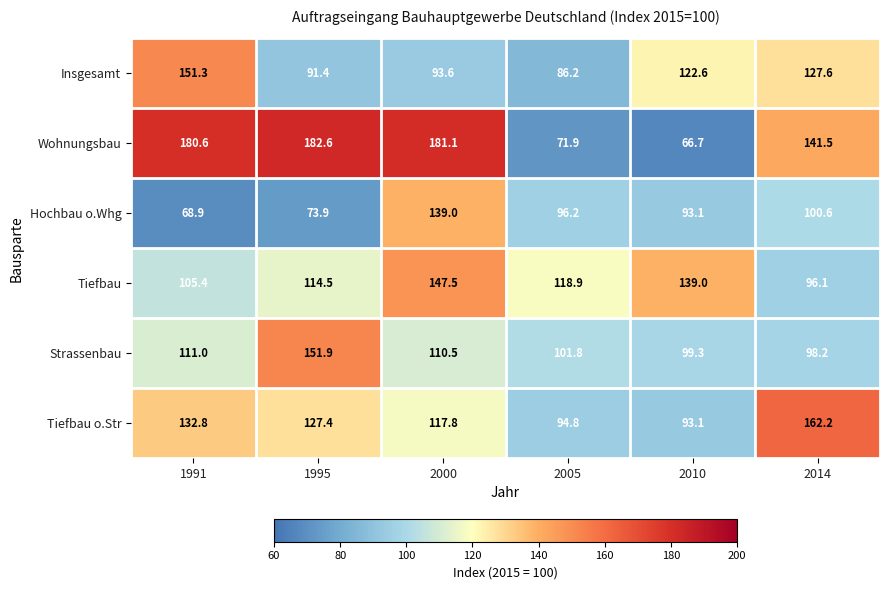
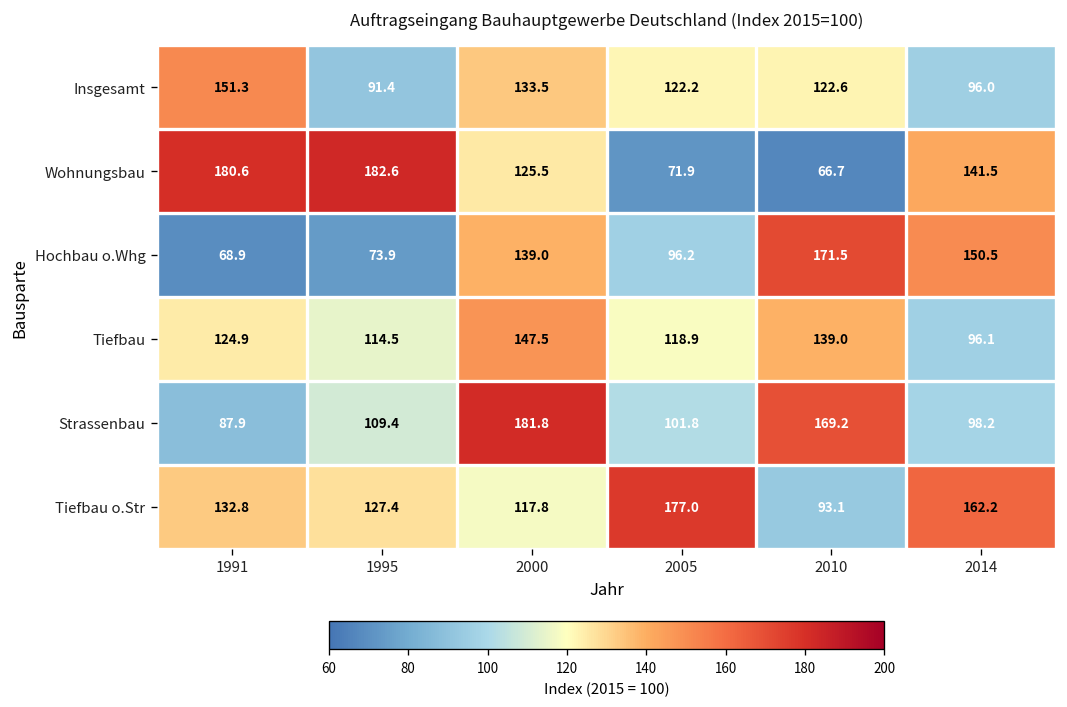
Insgesamt, 2000: 93.6 -> 133.5
Insgesamt, 2005: 86.2 -> 122.2
Insgesamt, 2014: 127.6 -> 96.0
Wohnungsbau, 2000: 181.1 -> 125.5
Hochbau o.Whg, 2010: 93.1 -> 171.5
Hochbau o.Whg, 2014: 100.6 -> 150.5
Tiefbau, 1991: 105.4 -> 124.9
Strassenbau, 1991: 111.0 -> 87.9
Strassenbau, 1995: 151.9 -> 109.4
Strassenbau, 2000: 110.5 -> 181.8
Strassenbau, 2010: 99.3 -> 169.2
Tiefbau o.Str, 2005: 94.8 -> 177.0
